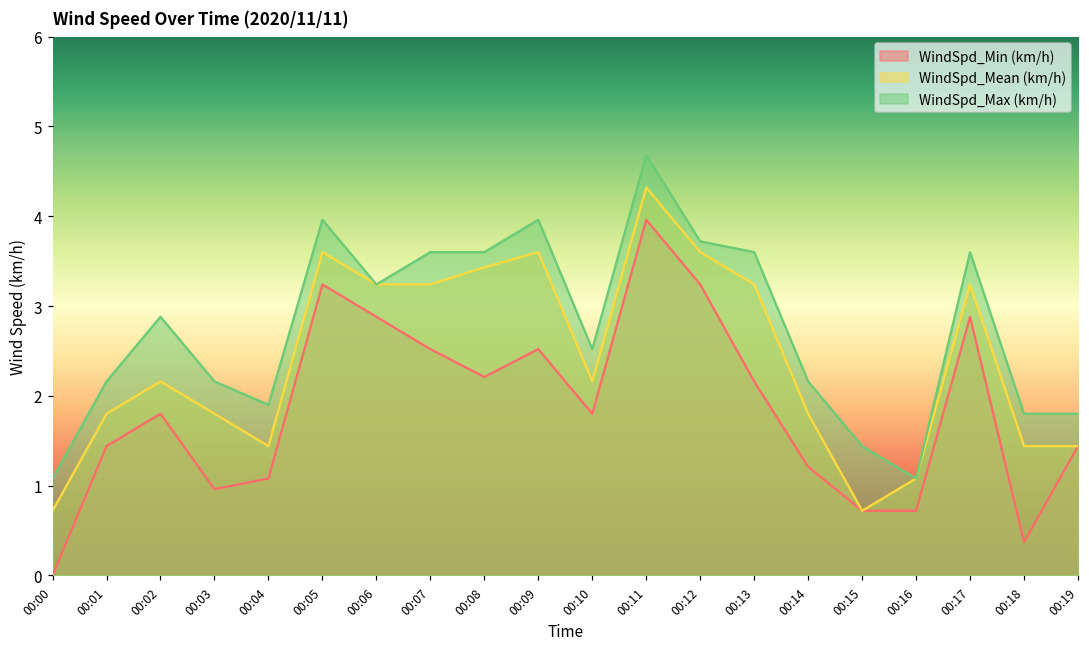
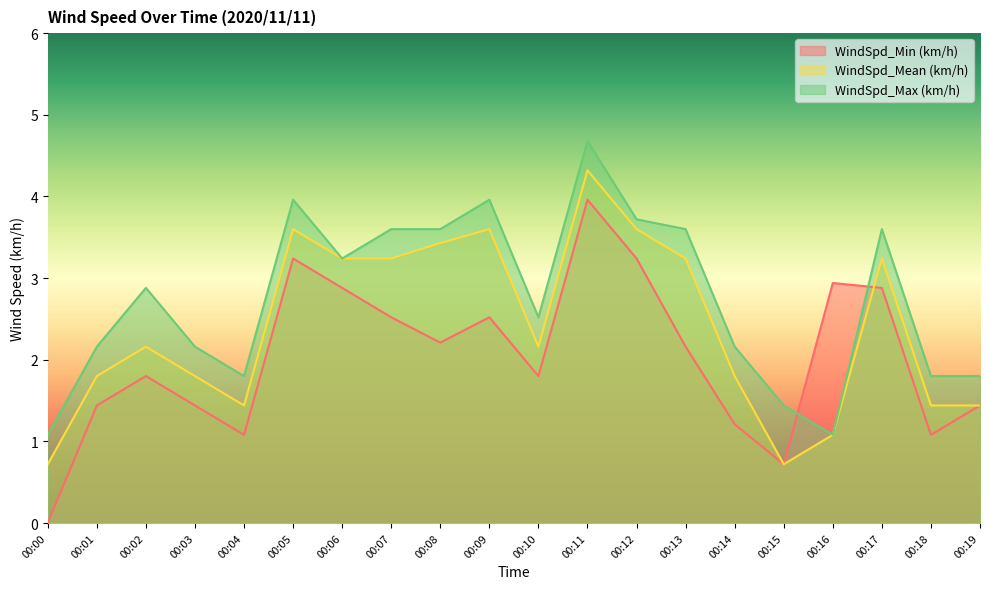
WindSpd_Min (km/h), 00:03: 1.0 -> 1.4
WindSpd_Max (km/h), 00:04: 1.9 -> 1.8
WindSpd_Min (km/h), 00:16: 0.7 -> 2.9
WindSpd_Min (km/h), 00:18: 0.4 -> 1.1
